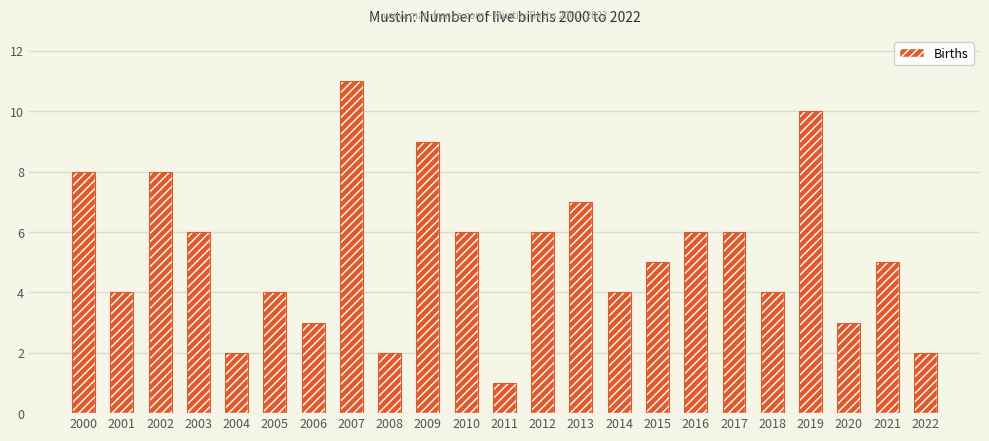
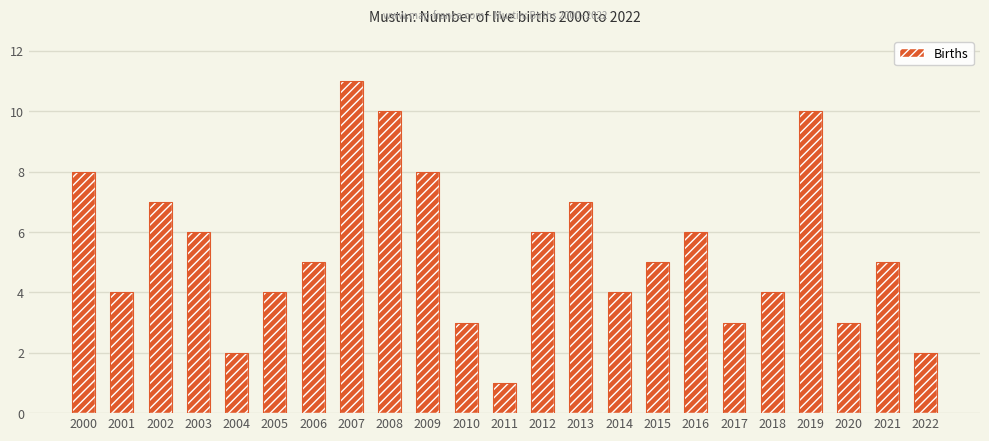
2002: 8 -> 7
2006: 3 -> 5
2008: 2 -> 10
2009: 9 -> 8
2010: 6 -> 3
2017: 6 -> 3
